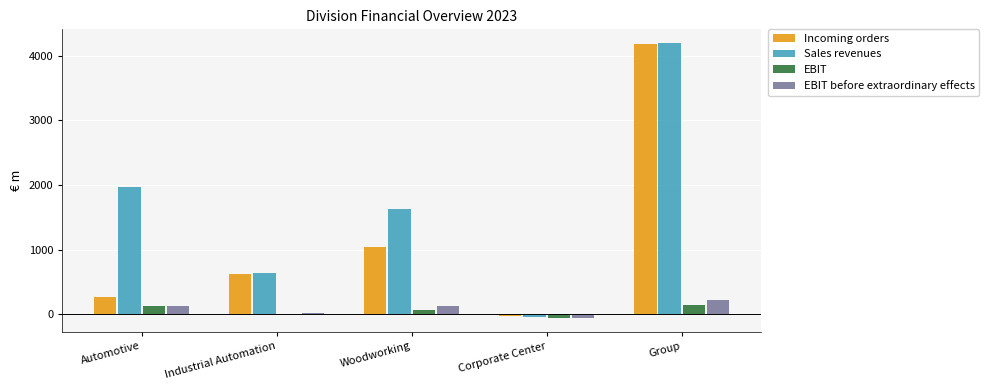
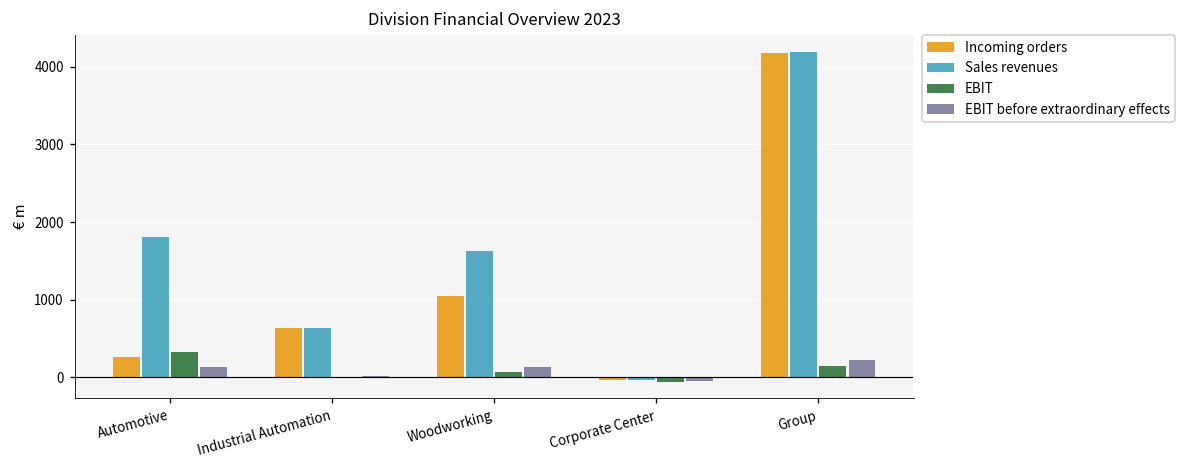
Sales revenues, Automotive: 2000 -> 1800
EBIT, Automotive: 100 -> 300
